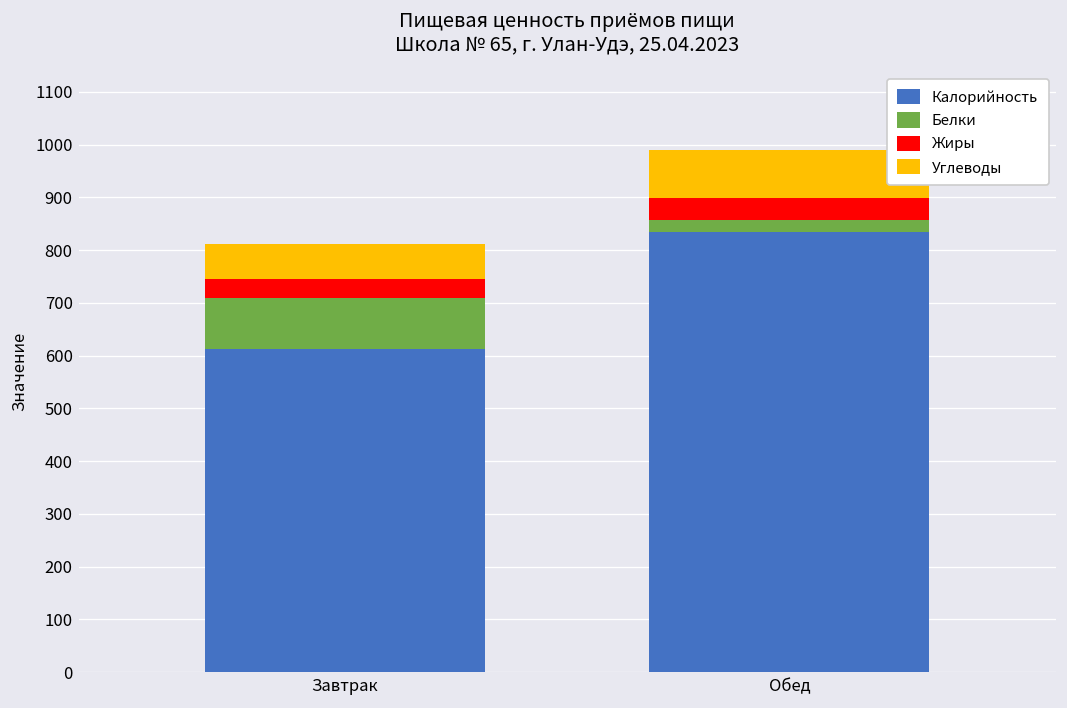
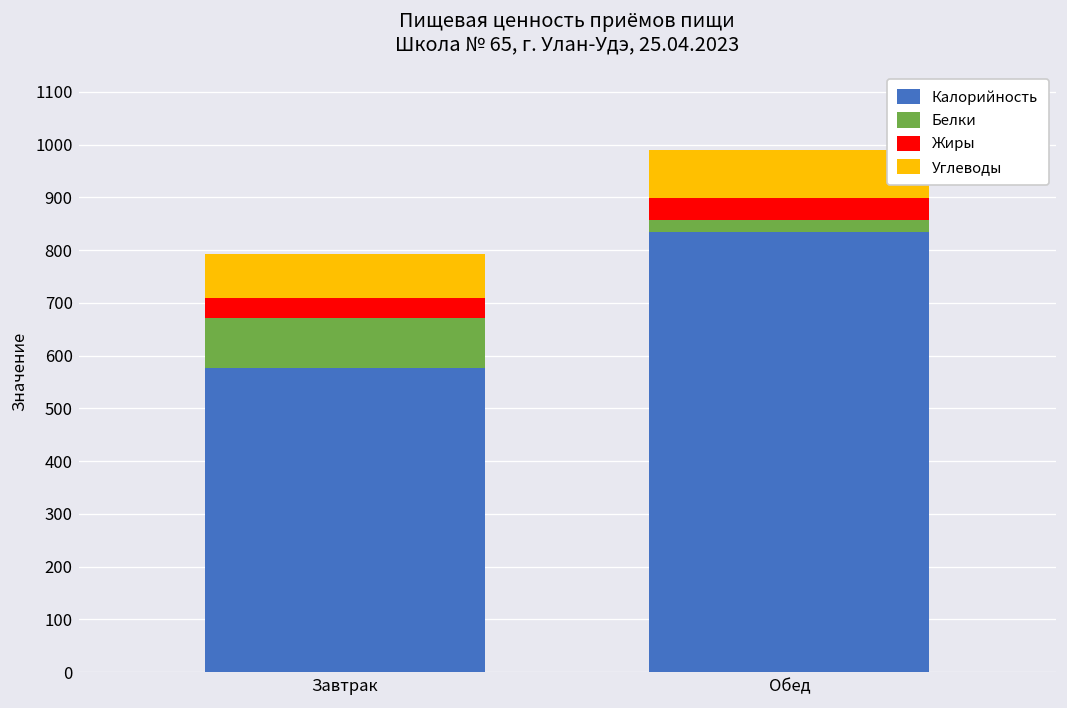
Калорийность, Завтрак: 610 -> 580
Углеводы, Завтрак: 60 -> 80
